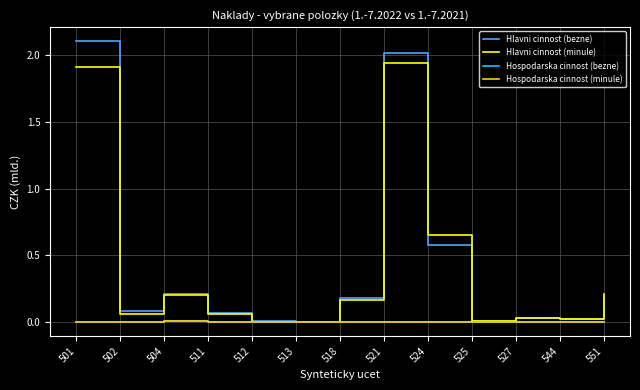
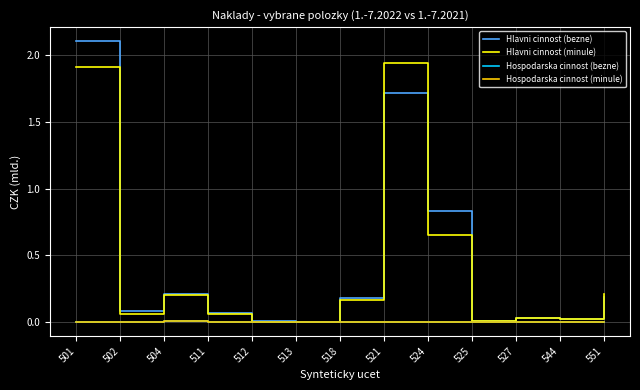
Hlavni cinnost (bezne), 521: 2.02 -> 1.72
Hlavni cinnost (bezne), 524: 0.57 -> 0.83
